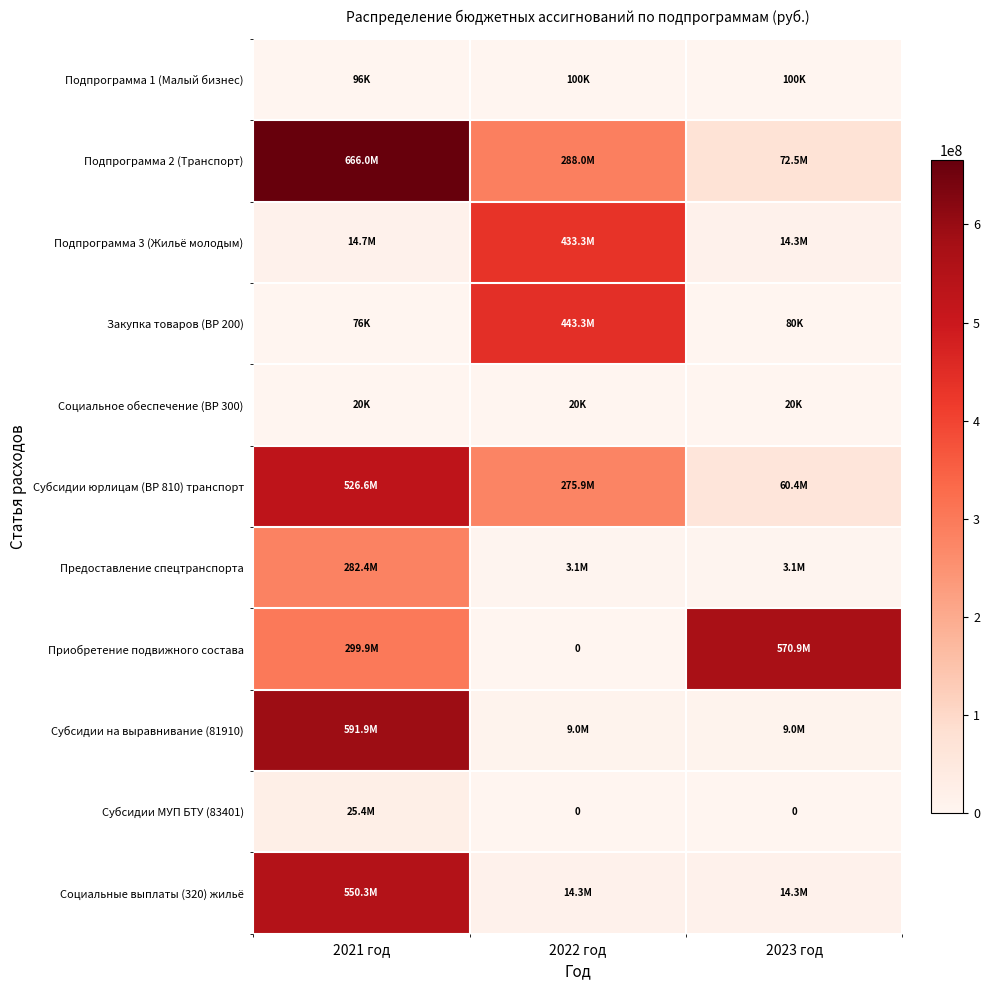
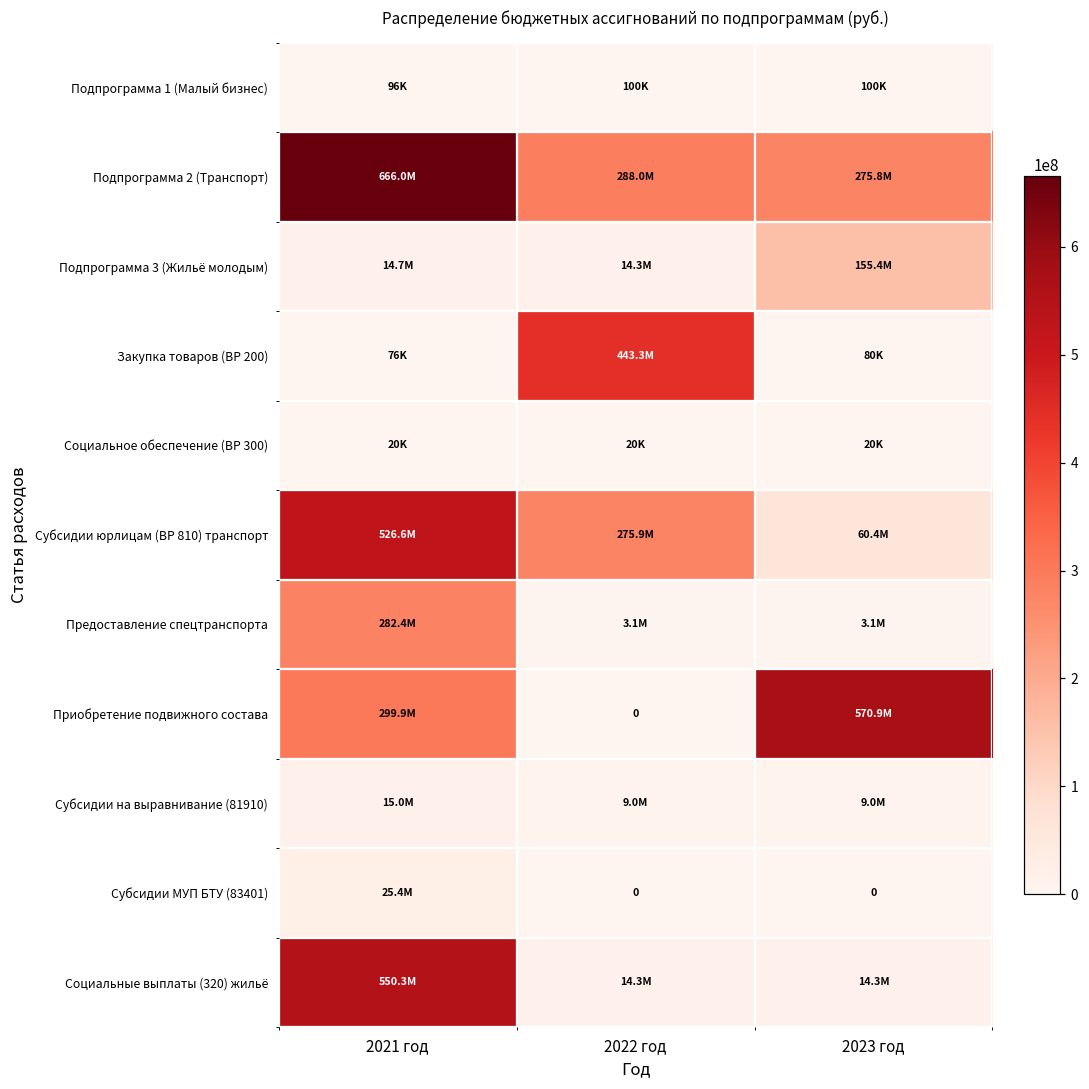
Подпрограмма 2 (Транспорт), 2023 год: 72.5M -> 275.8M
Подпрограмма 3 (Жильё молодым), 2022 год: 433.3M -> 14.3M
Подпрограмма 3 (Жильё молодым), 2023 год: 14.3M -> 155.4M
Субсидии на выравнивание (81910), 2021 год: 591.9M -> 15.0M
